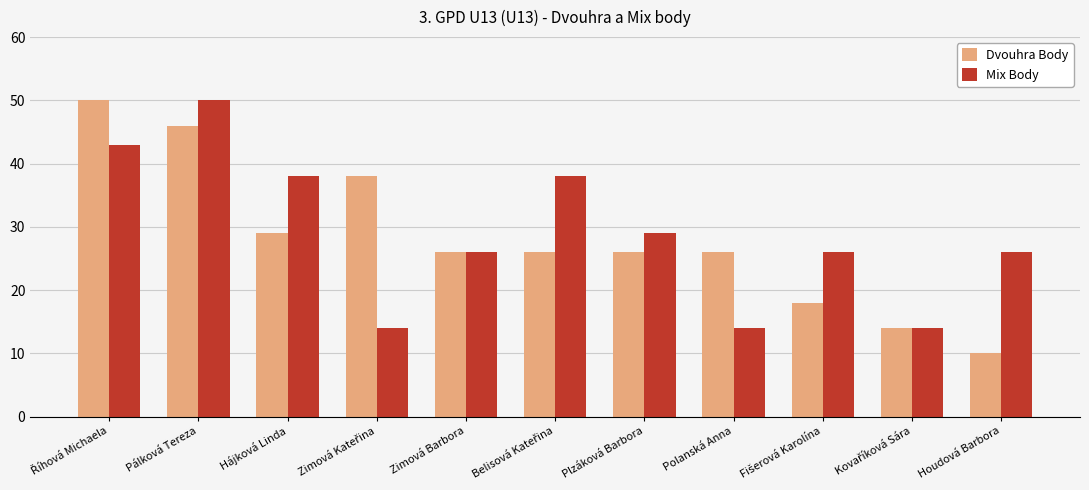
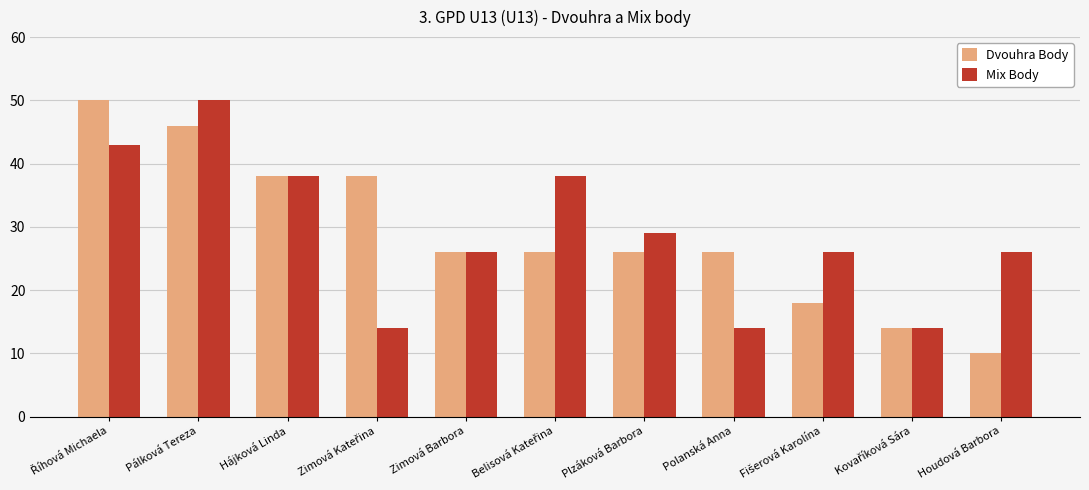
Dvouhra Body, Hájková Linda: 29 -> 38
